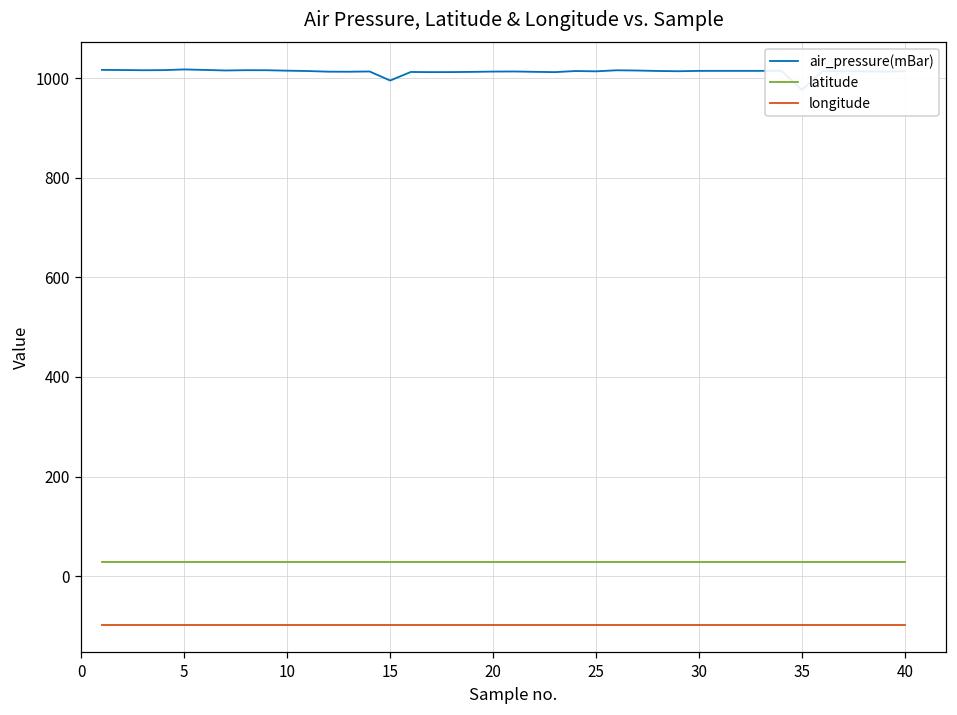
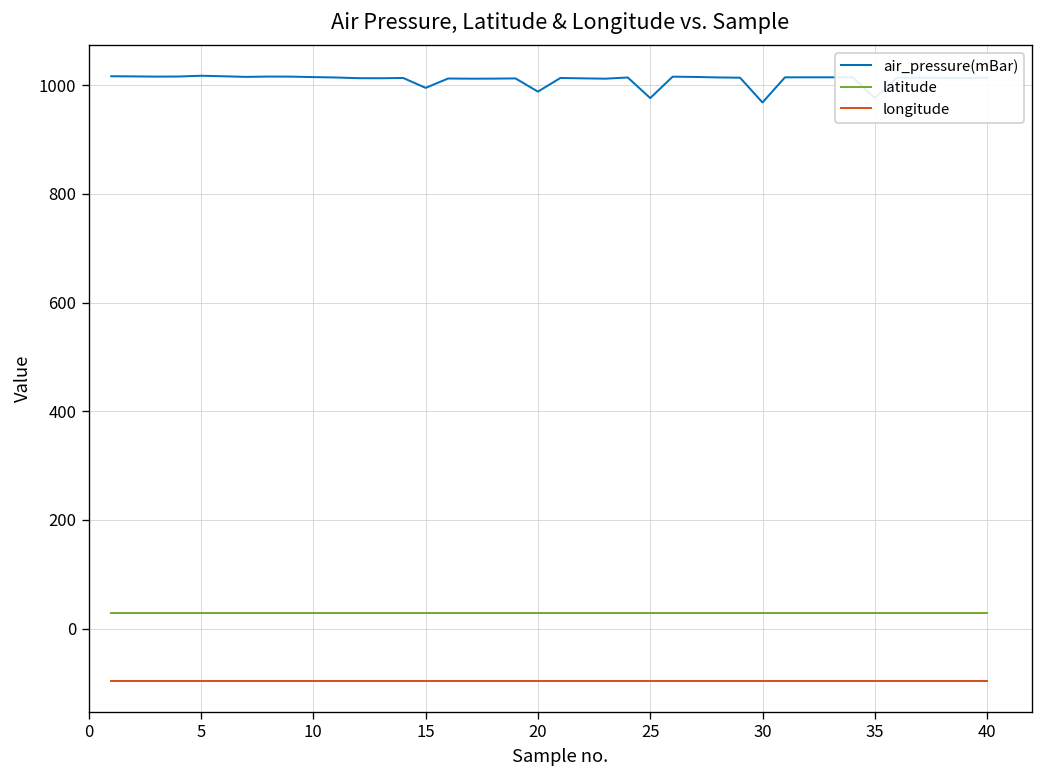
air_pressure(mBar), 20: 1010 -> 990
air_pressure(mBar), 25: 1010 -> 980
air_pressure(mBar), 30: 1010 -> 970
